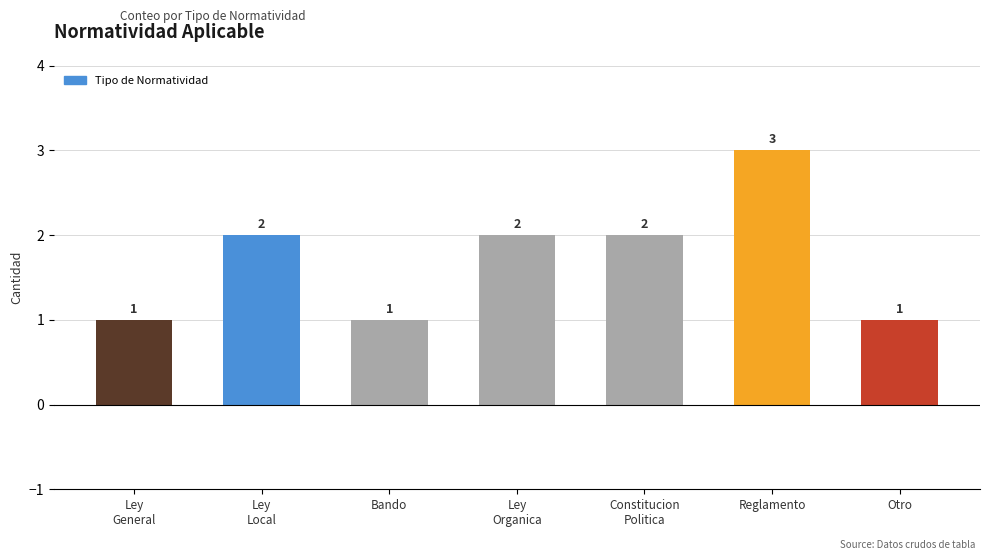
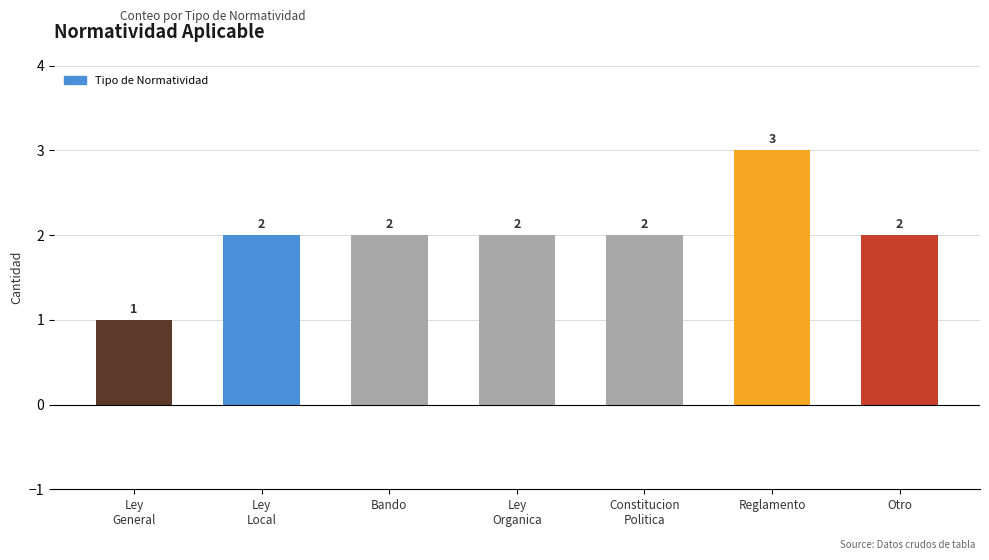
Bando: 1 -> 2
Otro: 1 -> 2
